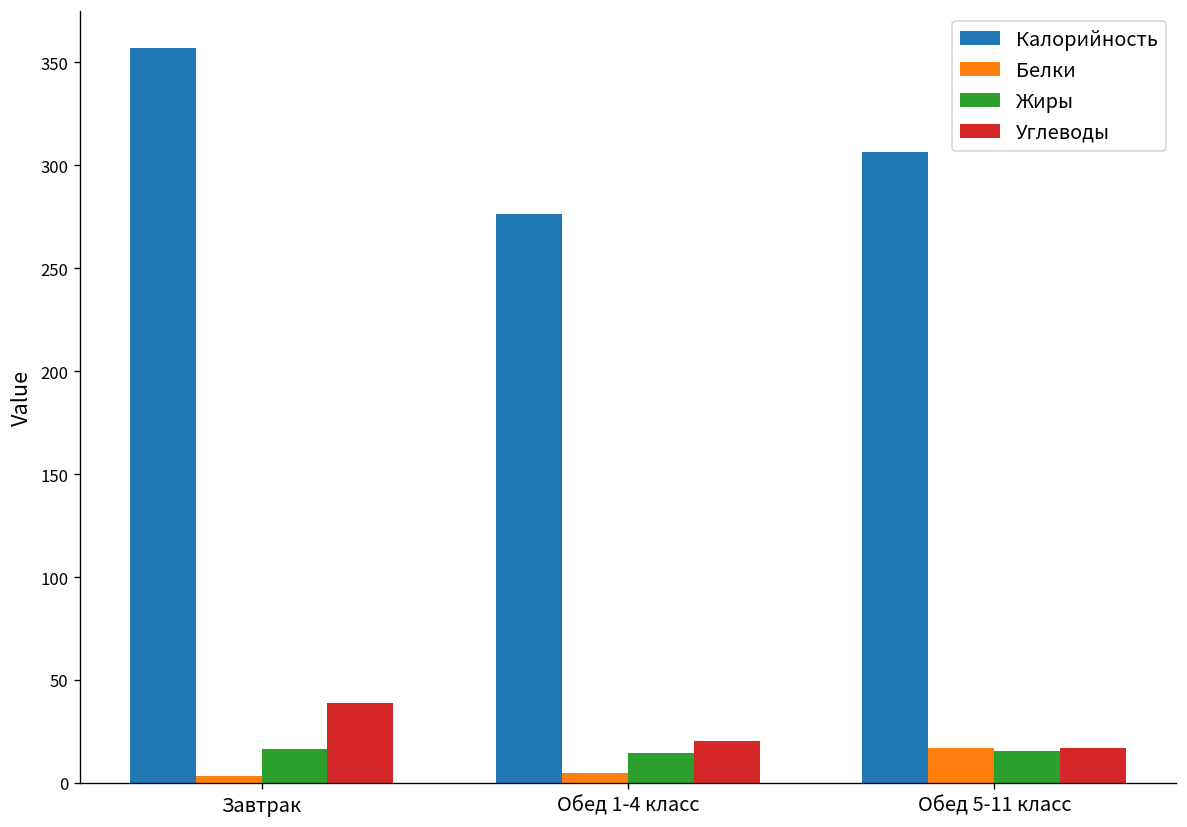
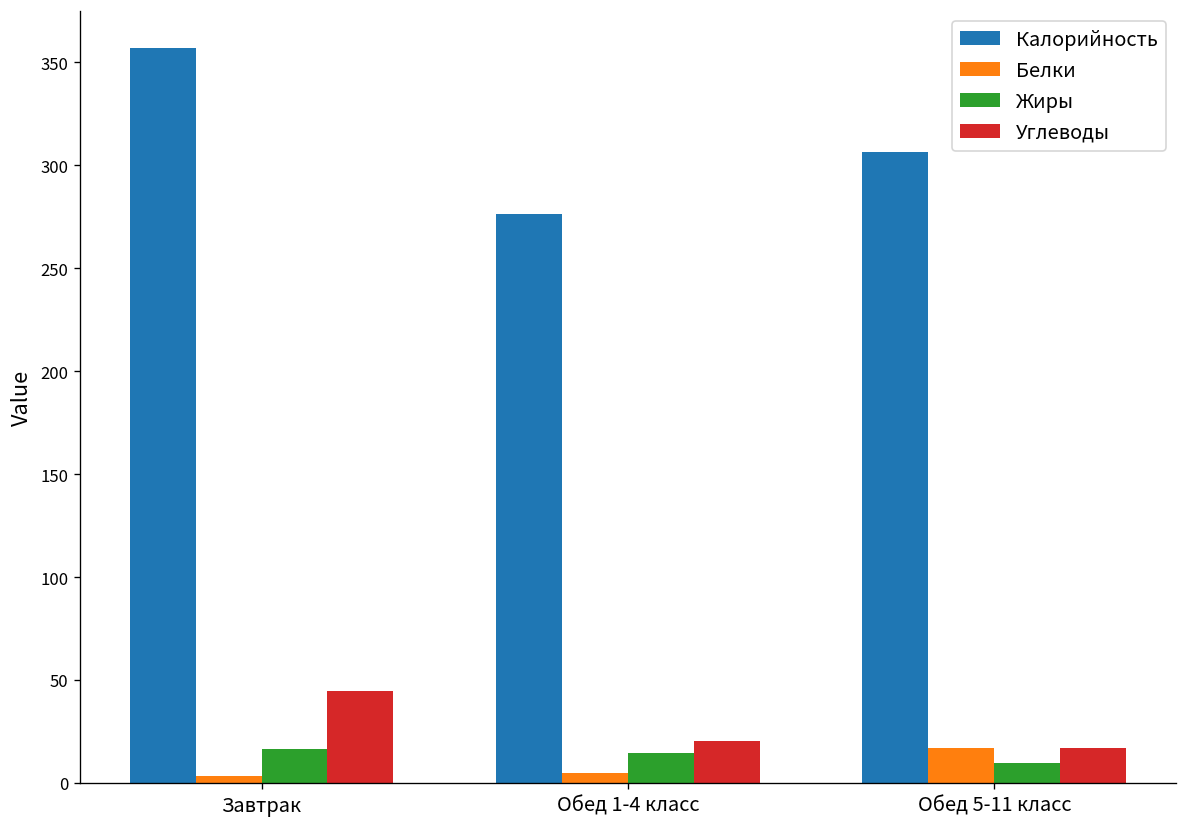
Углеводы, Завтрак: 39 -> 44
Жиры, Обед 5-11 класс: 16 -> 10
